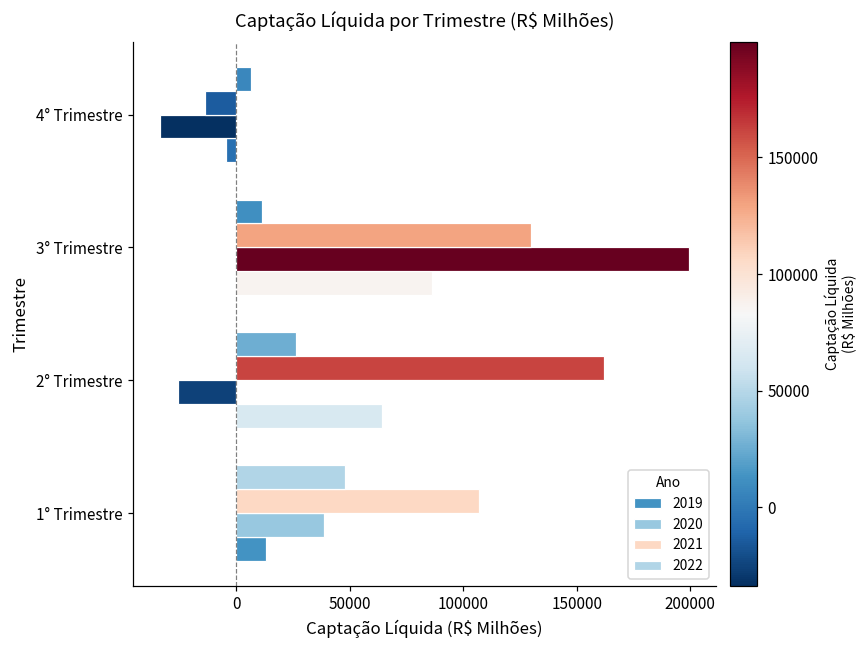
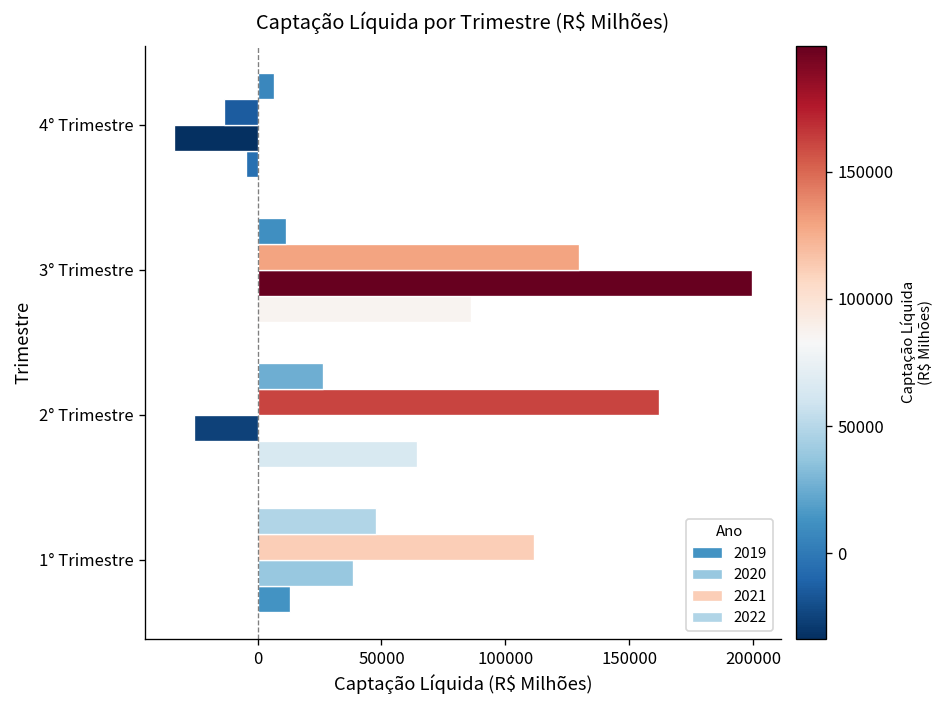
2021, 1° Trimestre: 107000 -> 112000
